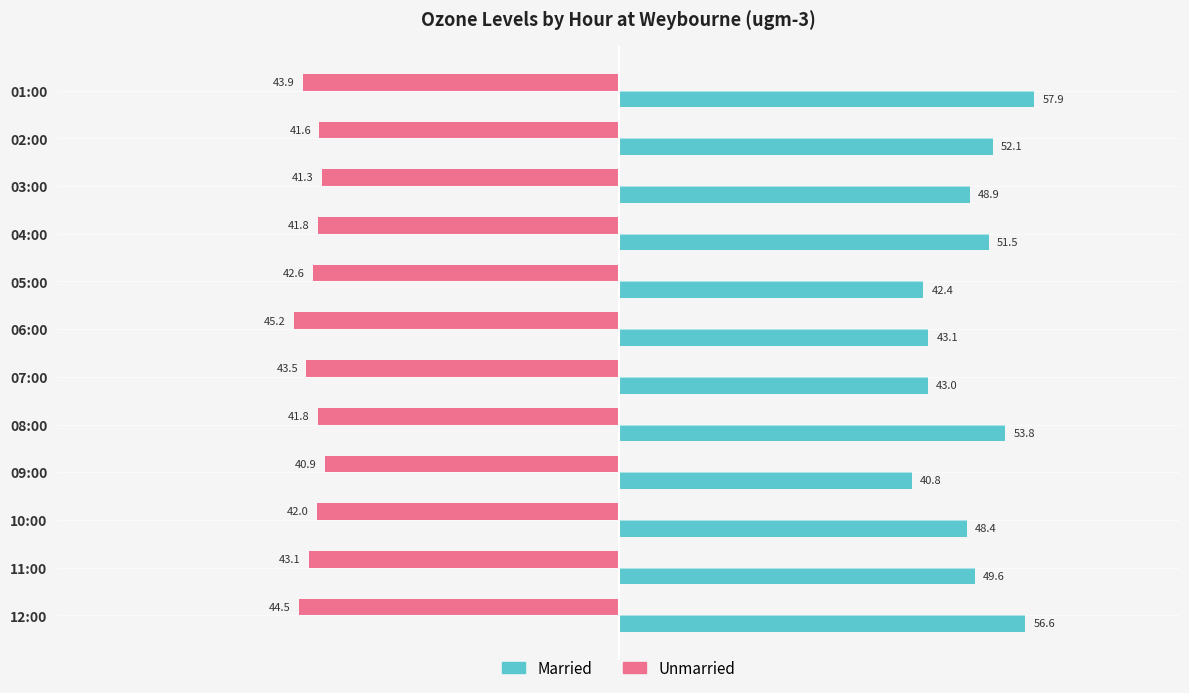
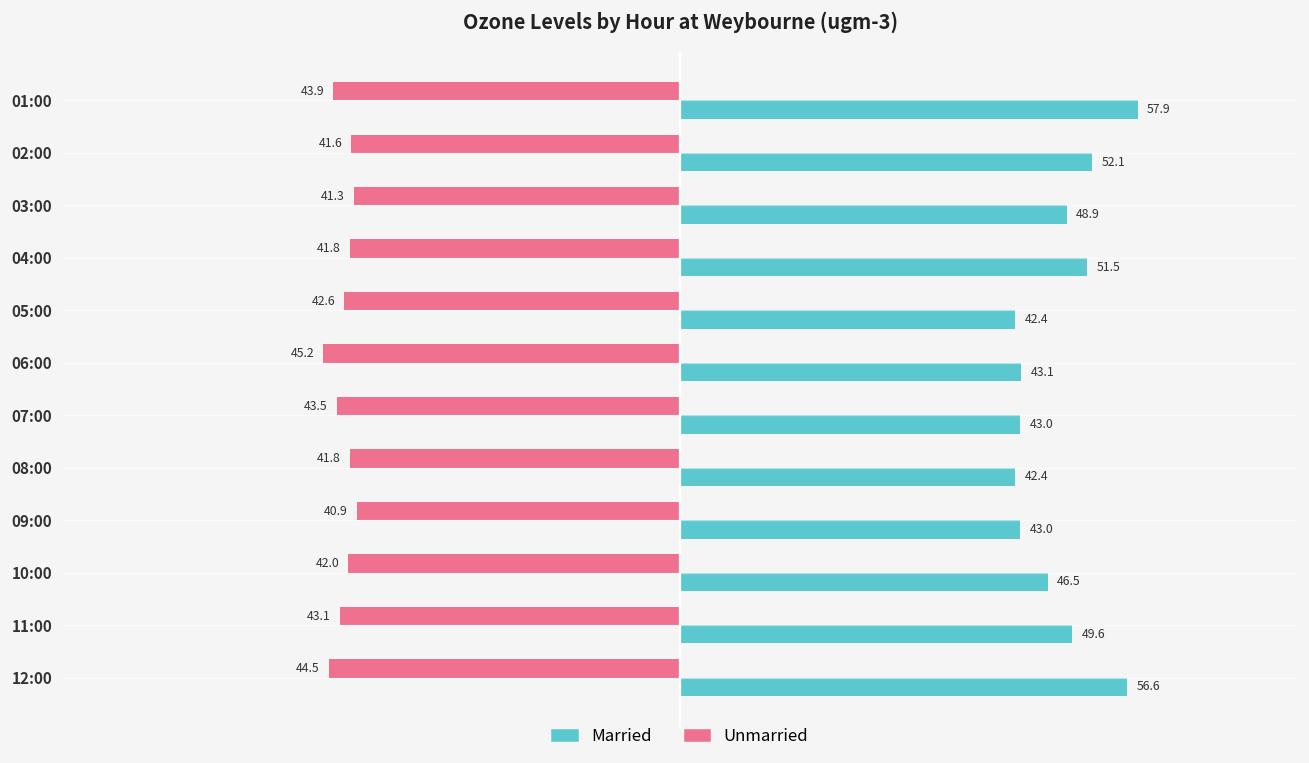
Married, 08:00: 53.8 -> 42.4
Married, 09:00: 40.8 -> 43.0
Married, 10:00: 48.4 -> 46.5
